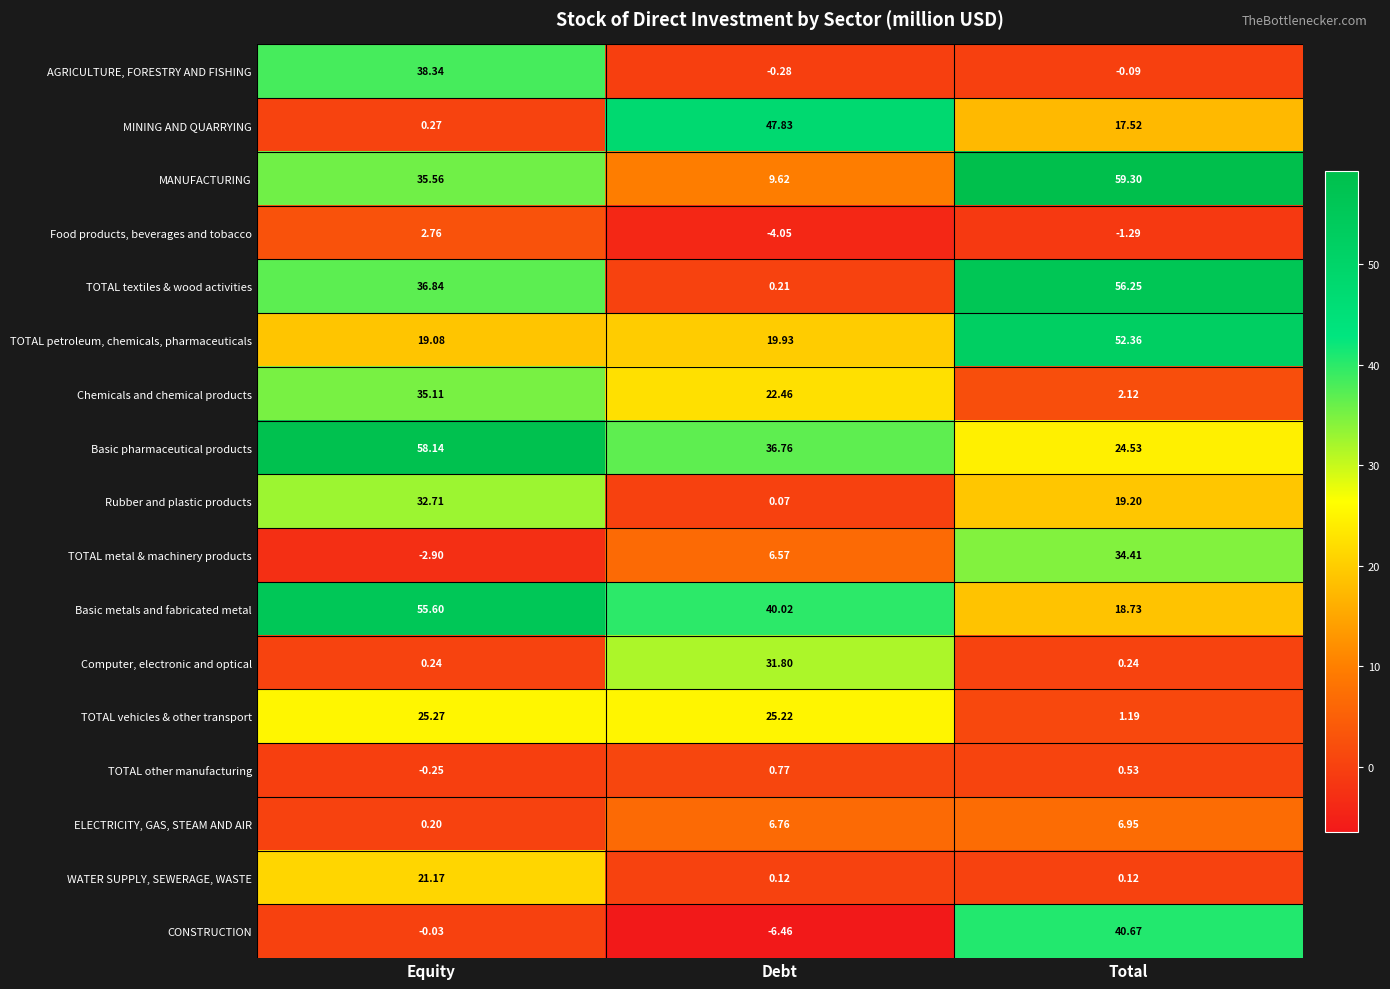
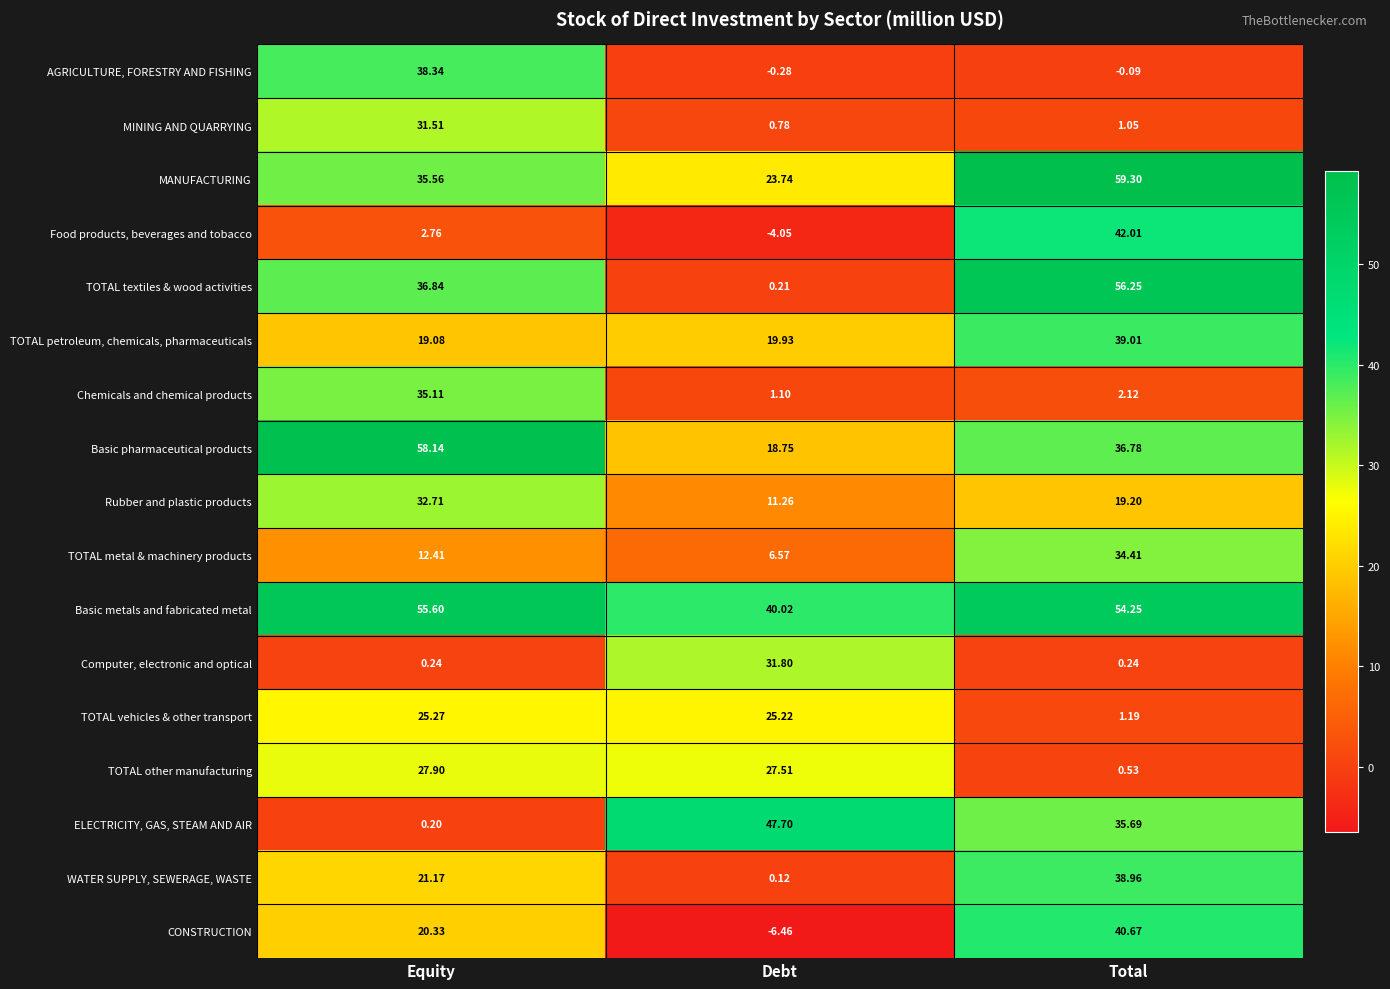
MINING AND QUARRYING, Equity: 0.27 -> 31.51
MINING AND QUARRYING, Debt: 47.83 -> 0.78
MINING AND QUARRYING, Total: 17.52 -> 1.05
MANUFACTURING, Debt: 9.62 -> 23.74
Food products, beverages and tobacco, Total: -1.29 -> 42.01
TOTAL petroleum, chemicals, pharmaceuticals, Total: 52.36 -> 39.01
Chemicals and chemical products, Debt: 22.46 -> 1.10
Basic pharmaceutical products, Debt: 36.76 -> 18.75
Basic pharmaceutical products, Total: 24.53 -> 36.78
Rubber and plastic products, Debt: 0.07 -> 11.26
TOTAL metal & machinery products, Equity: -2.90 -> 12.41
Basic metals and fabricated metal, Total: 18.73 -> 54.25
TOTAL other manufacturing, Equity: -0.25 -> 27.90
TOTAL other manufacturing, Debt: 0.77 -> 27.51
ELECTRICITY, GAS, STEAM AND AIR, Debt: 6.76 -> 47.70
ELECTRICITY, GAS, STEAM AND AIR, Total: 6.95 -> 35.69
WATER SUPPLY, SEWERAGE, WASTE, Total: 0.12 -> 38.96
CONSTRUCTION, Equity: -0.03 -> 20.33
